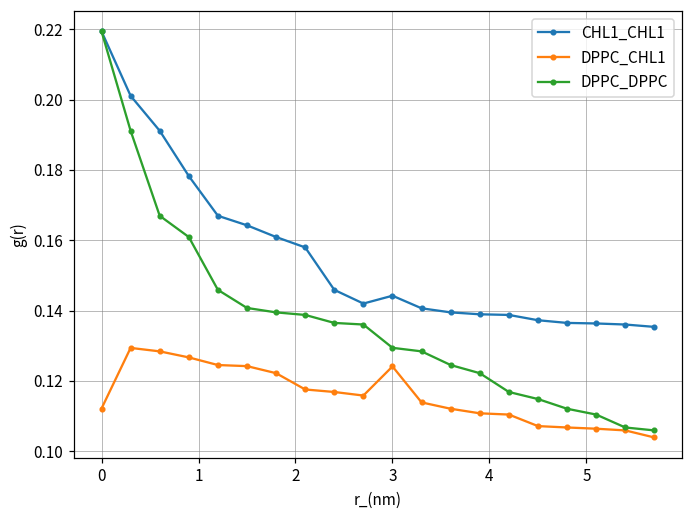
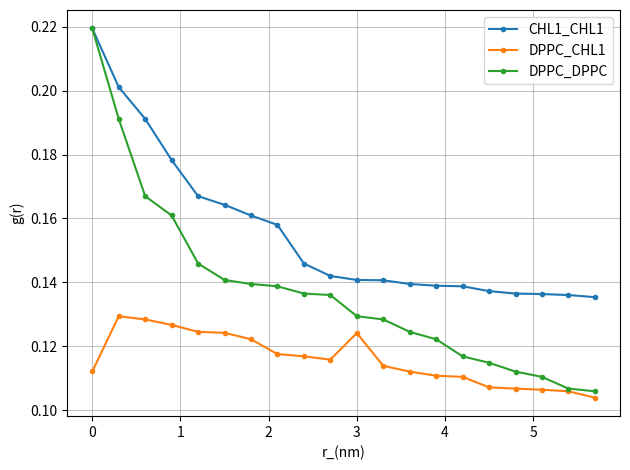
CHL1_CHL1, 3: 0.144 -> 0.141
